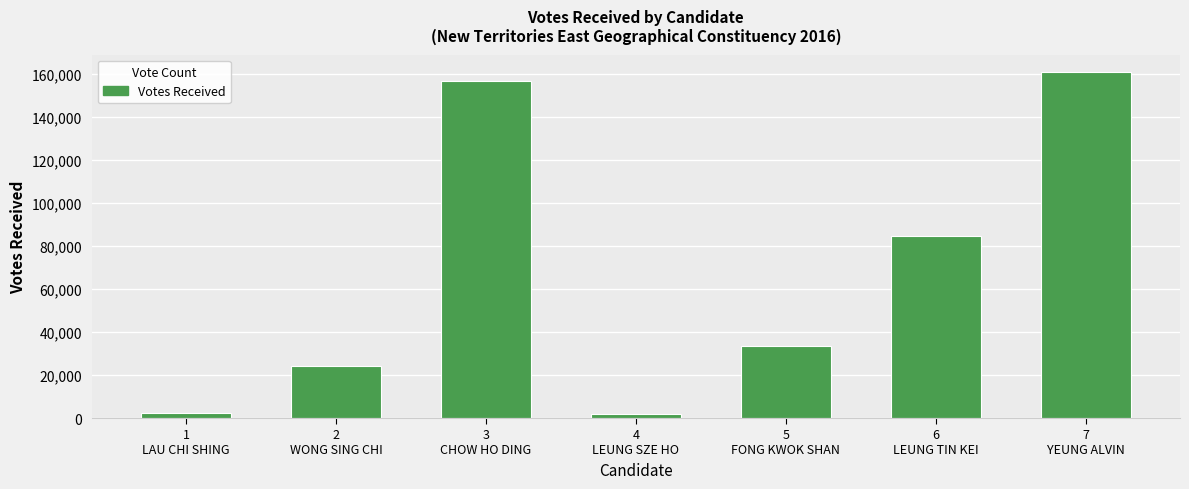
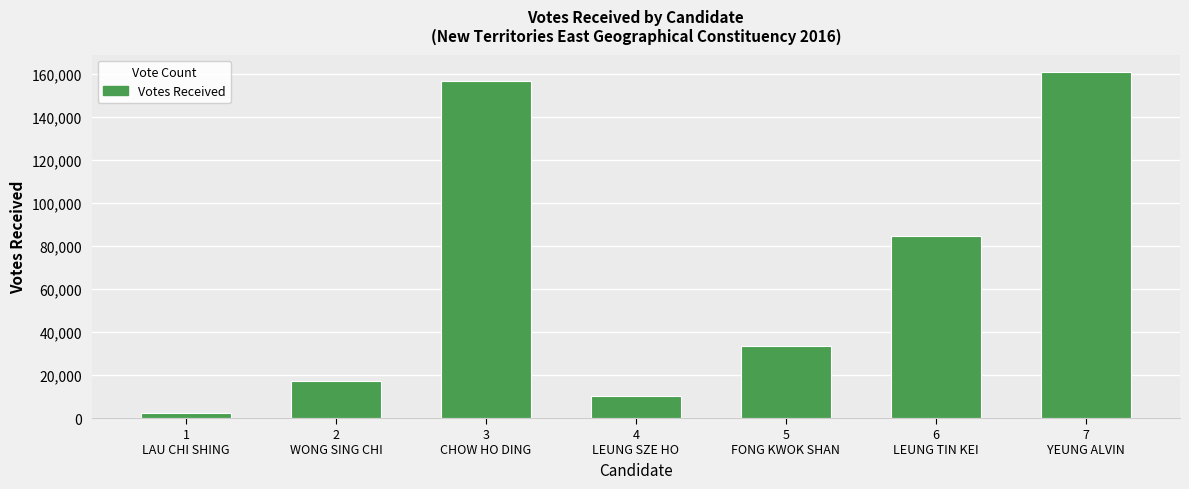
2 WONG SING CHI: 24,000 -> 17,000
4 LEUNG SZE HO: 2,000 -> 10,000
